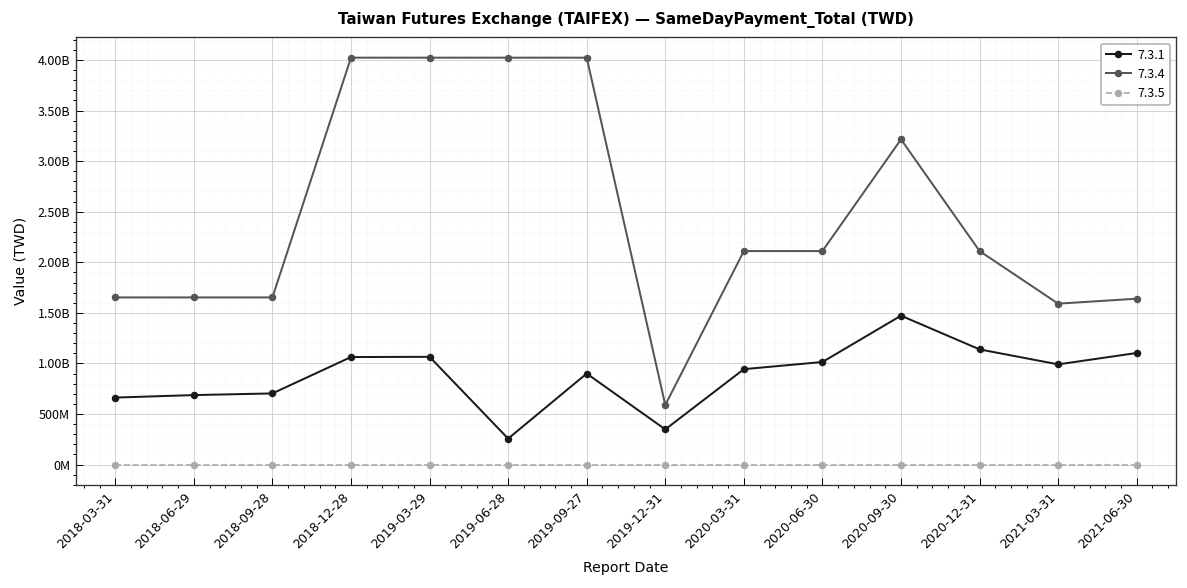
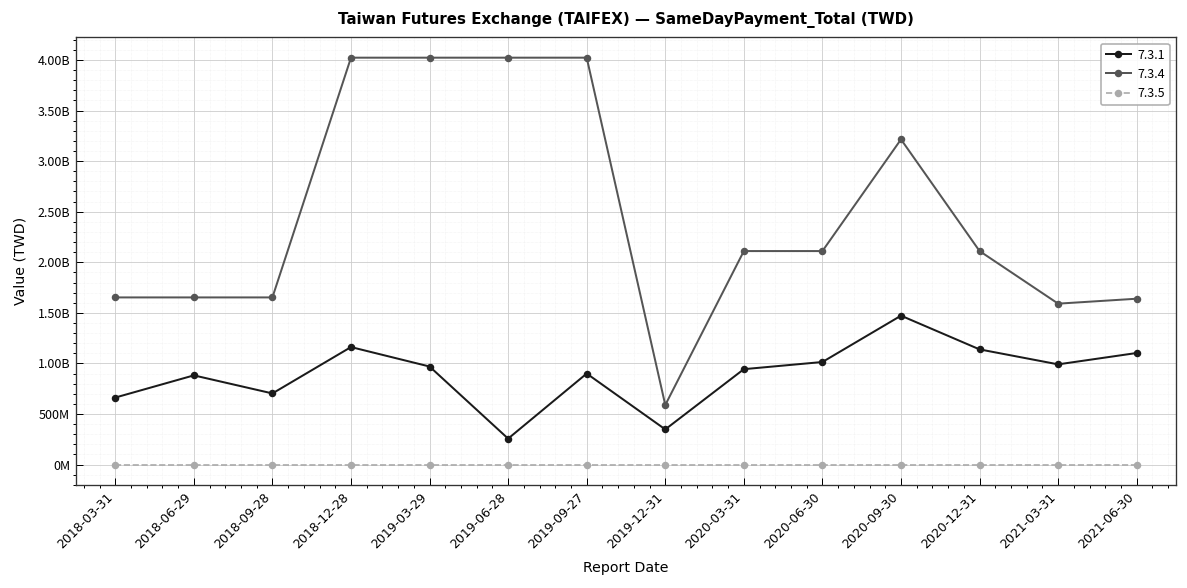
7.3.1, 2018-06-29: 700000000 -> 900000000
7.3.1, 2018-12-28: 1100000000 -> 1200000000
7.3.1, 2019-03-29: 1100000000 -> 1000000000
